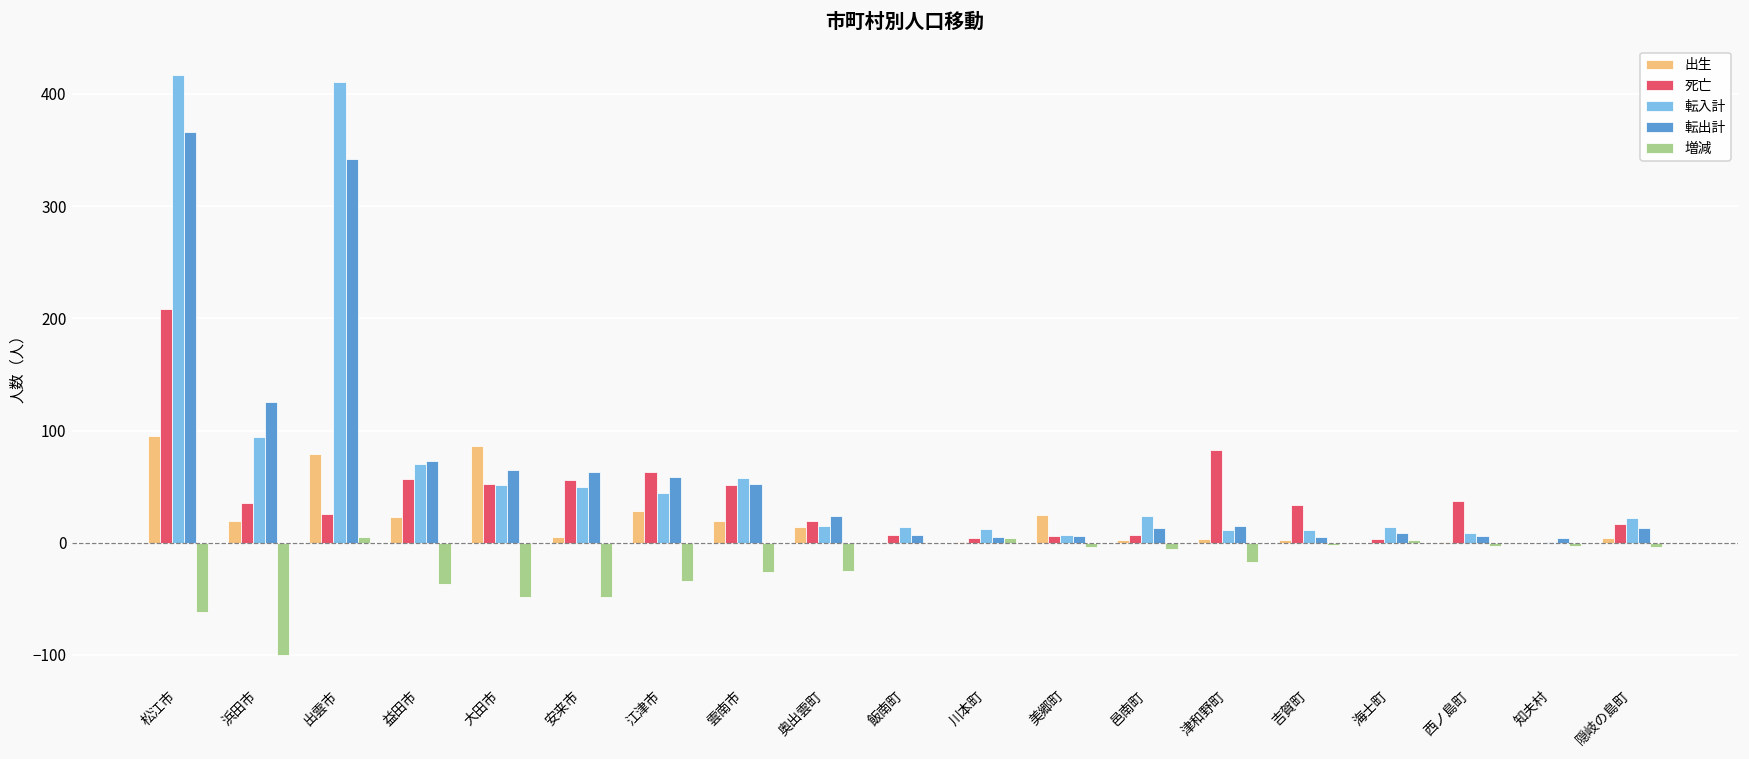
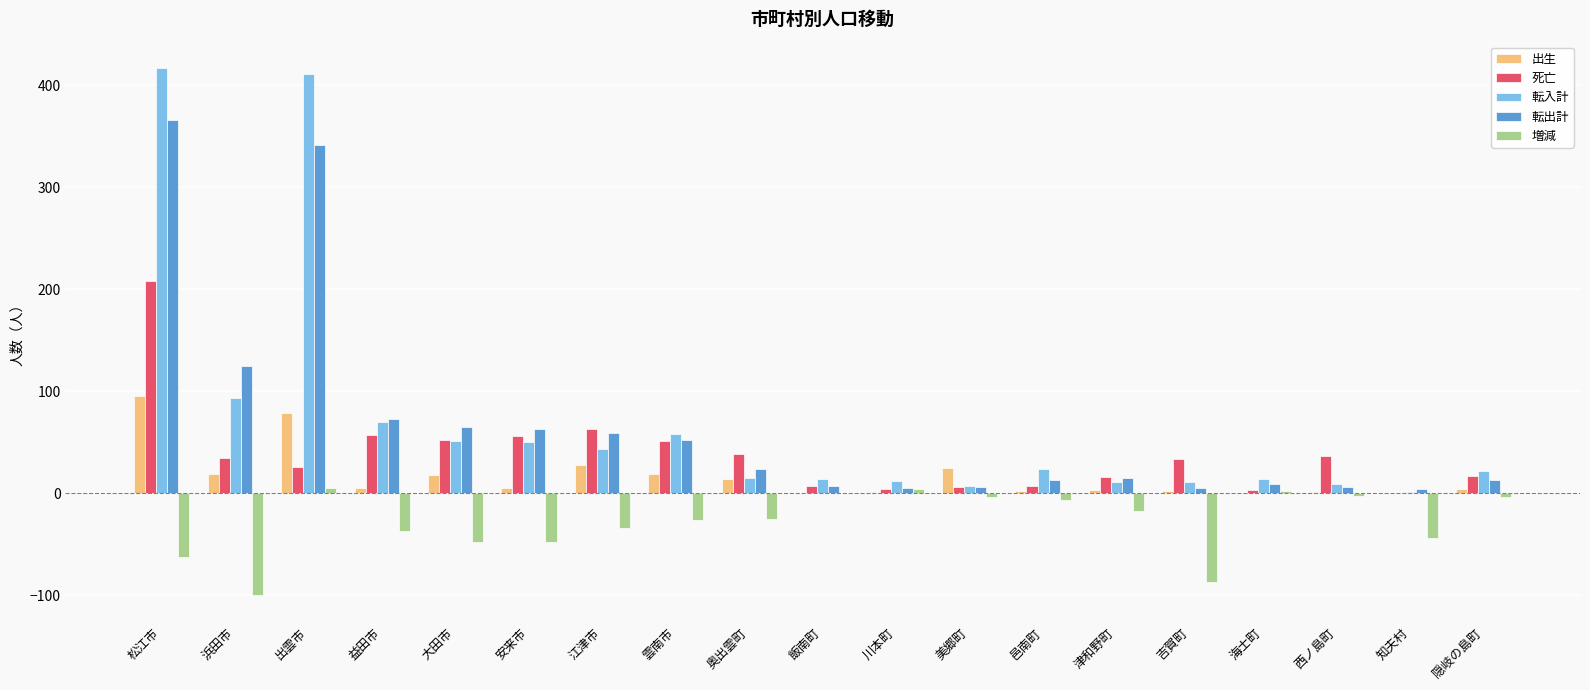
出生, 益田市: 23 -> 5
出生, 大田市: 86 -> 18
死亡, 奥出雲町: 19 -> 39
死亡, 津和野町: 83 -> 16
増減, 吉賀町: -2 -> -87
増減, 知夫村: -3 -> -44
